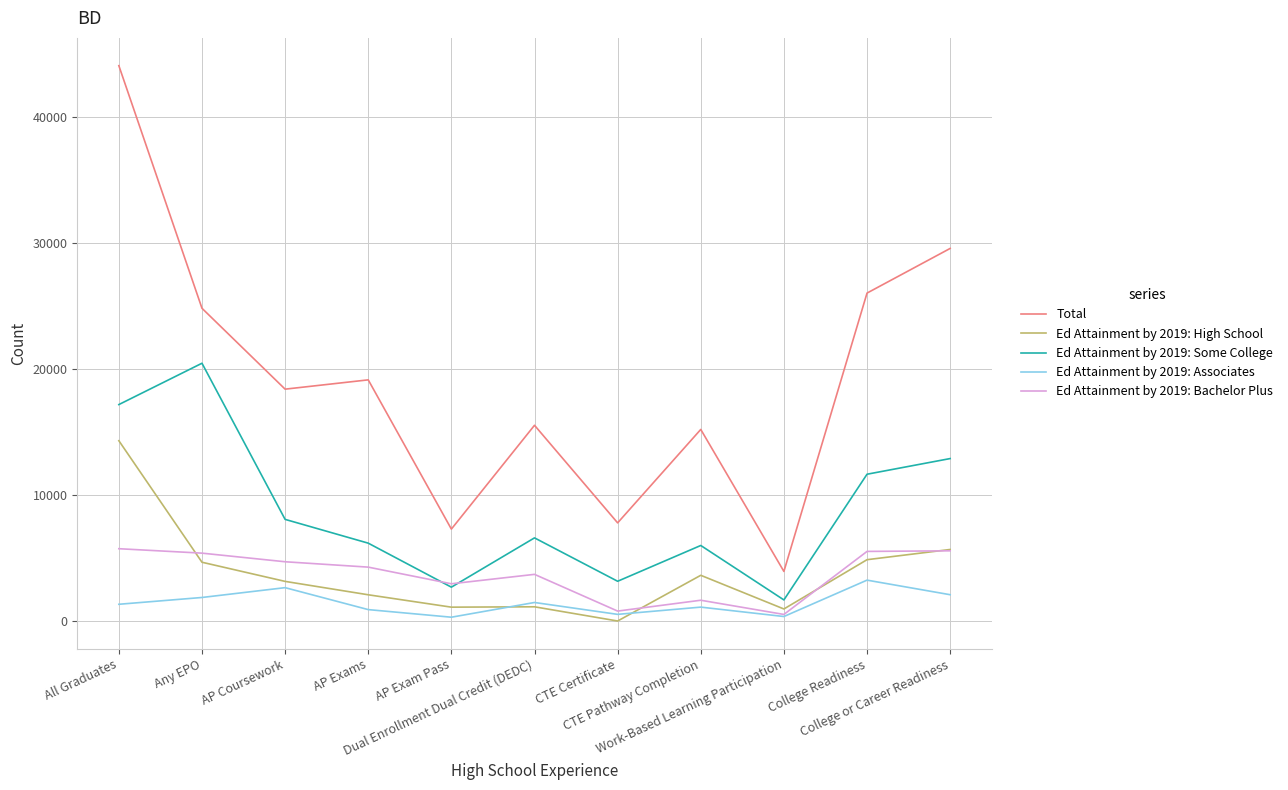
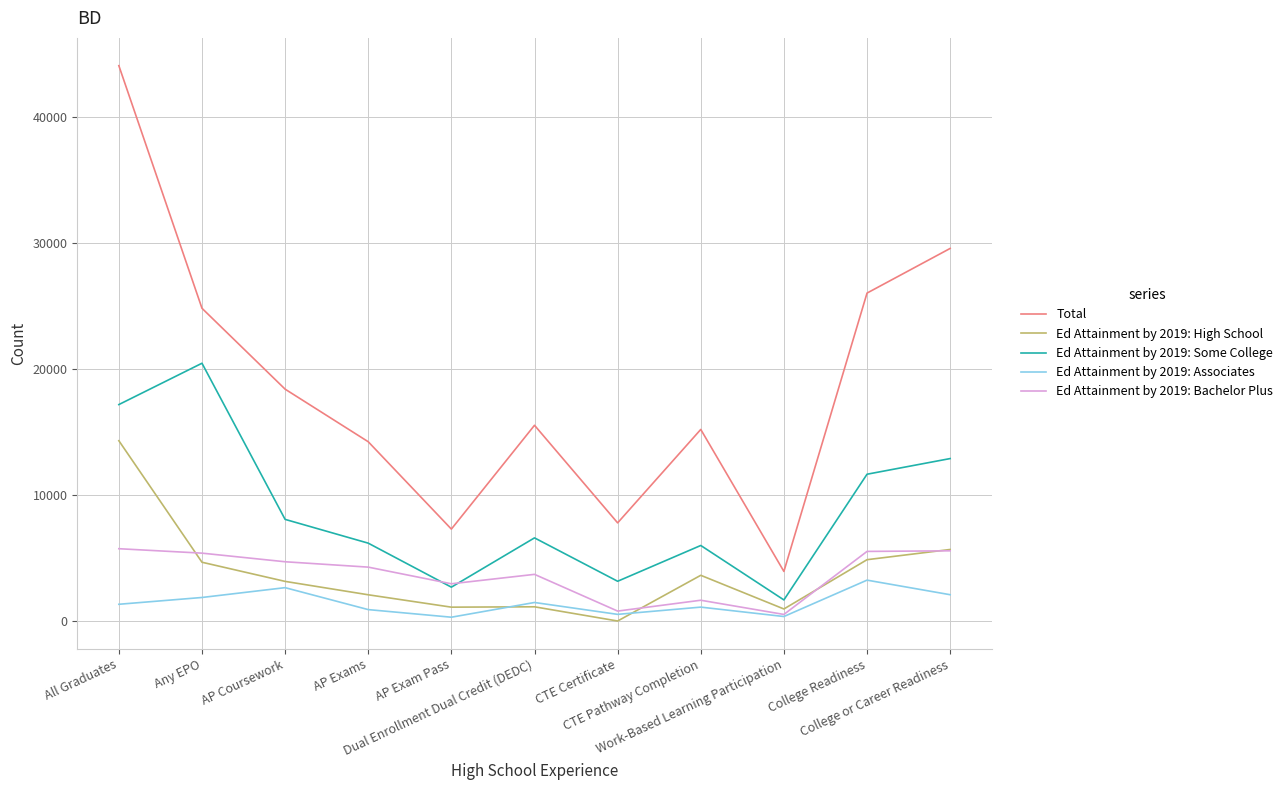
Total, AP Exams: 19100 -> 14200
